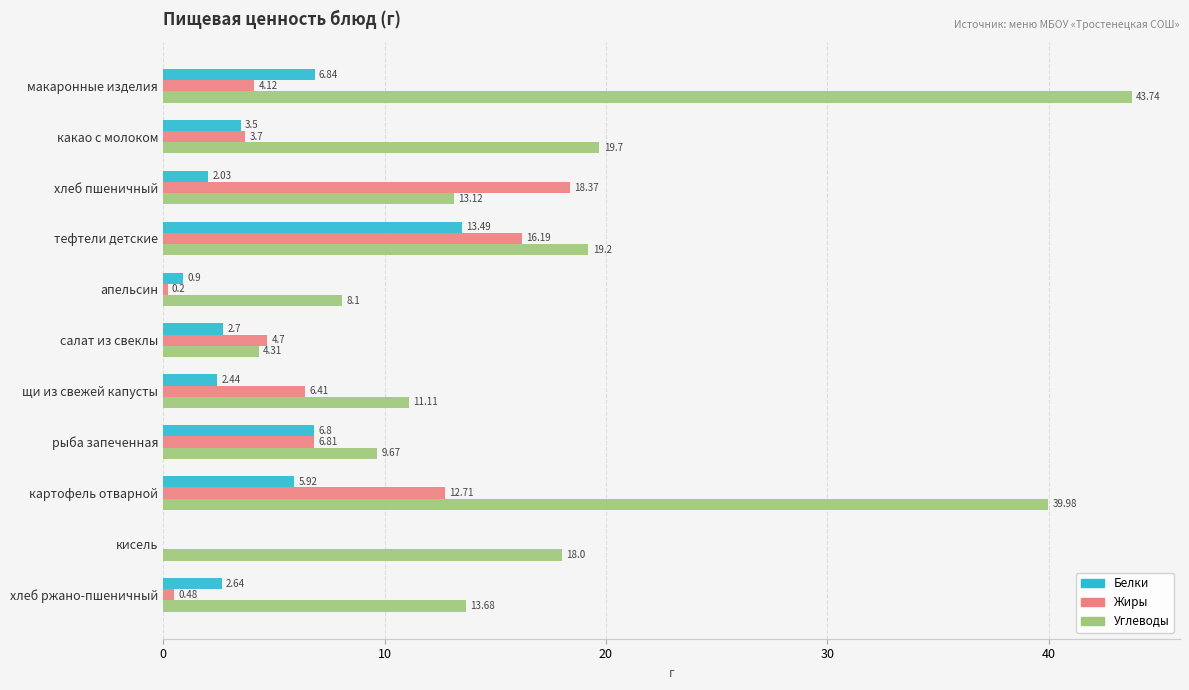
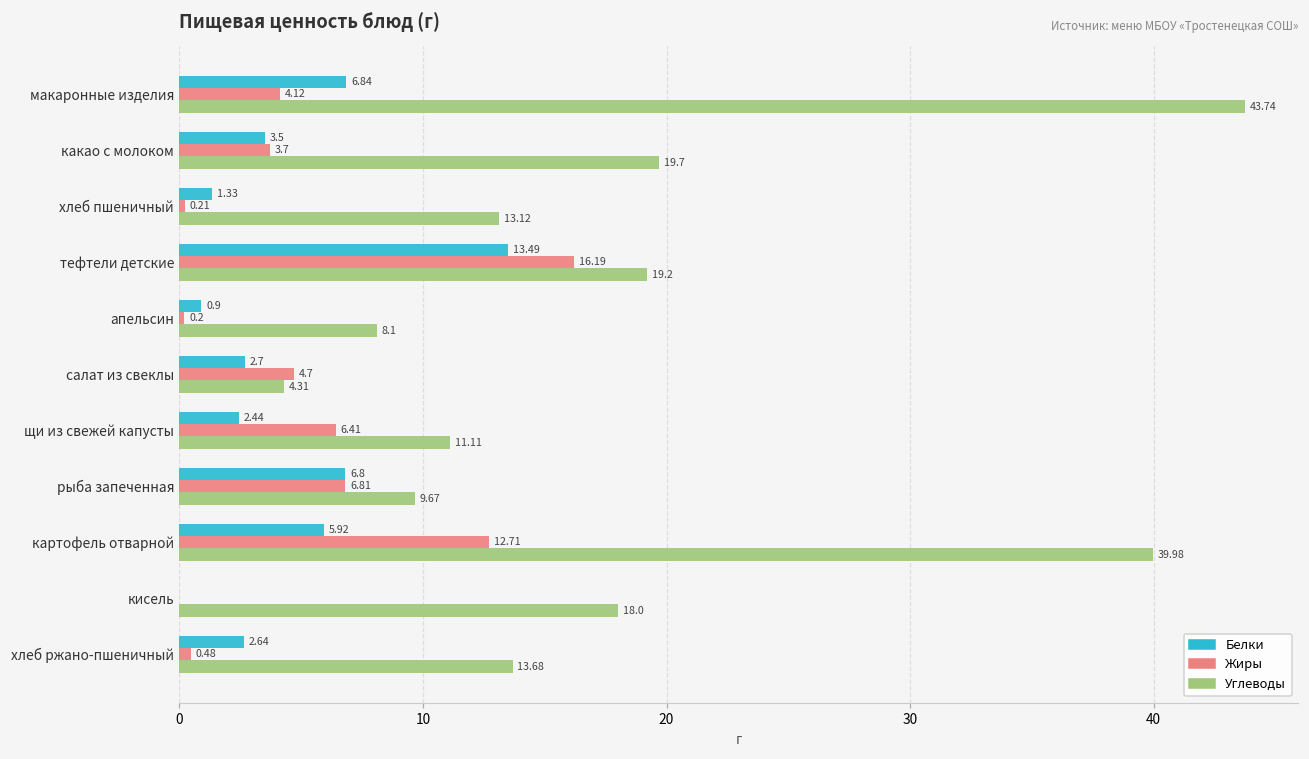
Белки, хлеб пшеничный: 2.03 -> 1.33
Жиры, хлеб пшеничный: 18.37 -> 0.21
